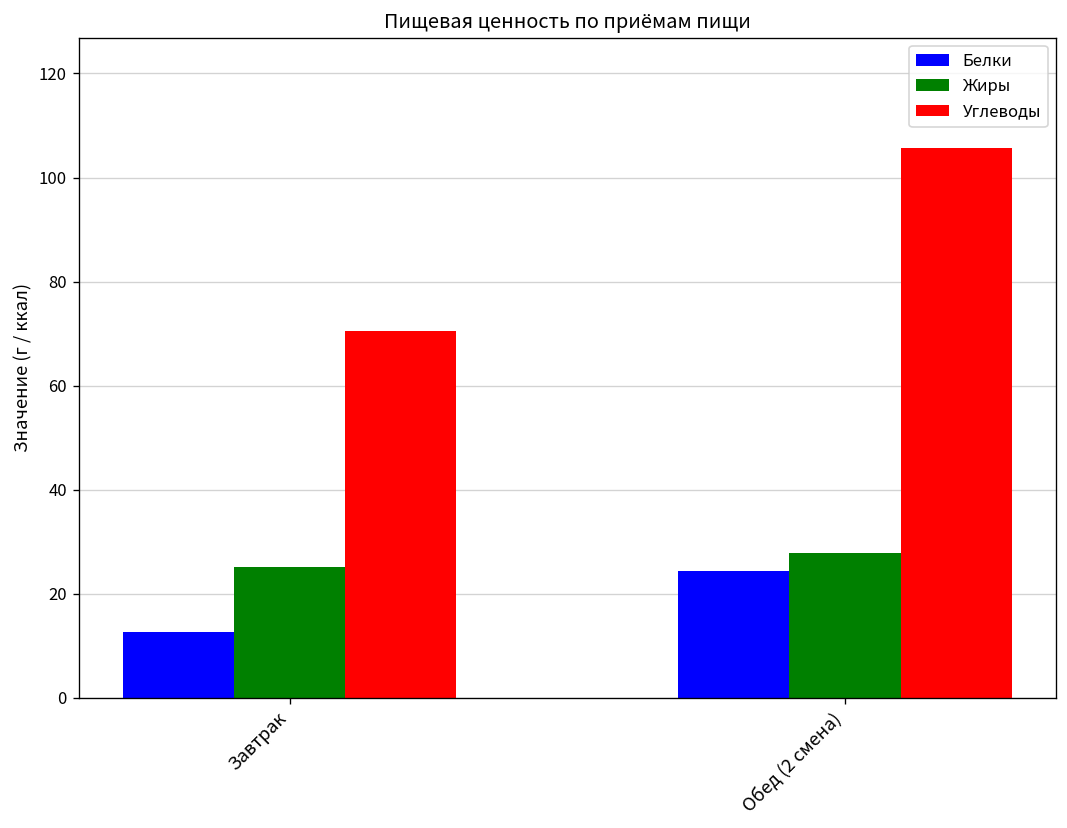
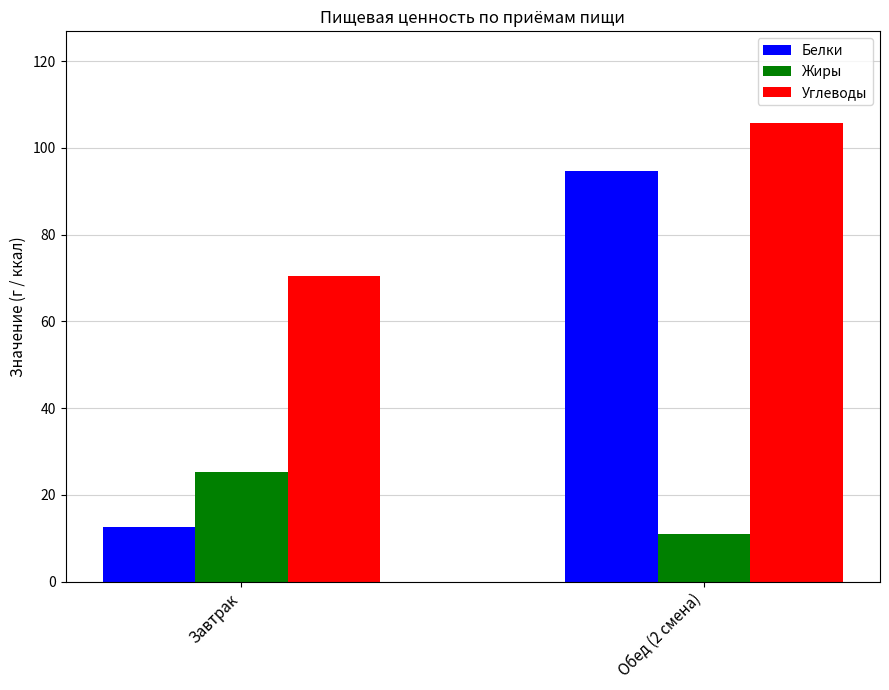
Белки, Обед (2 смена): 24 -> 95
Жиры, Обед (2 смена): 28 -> 11
